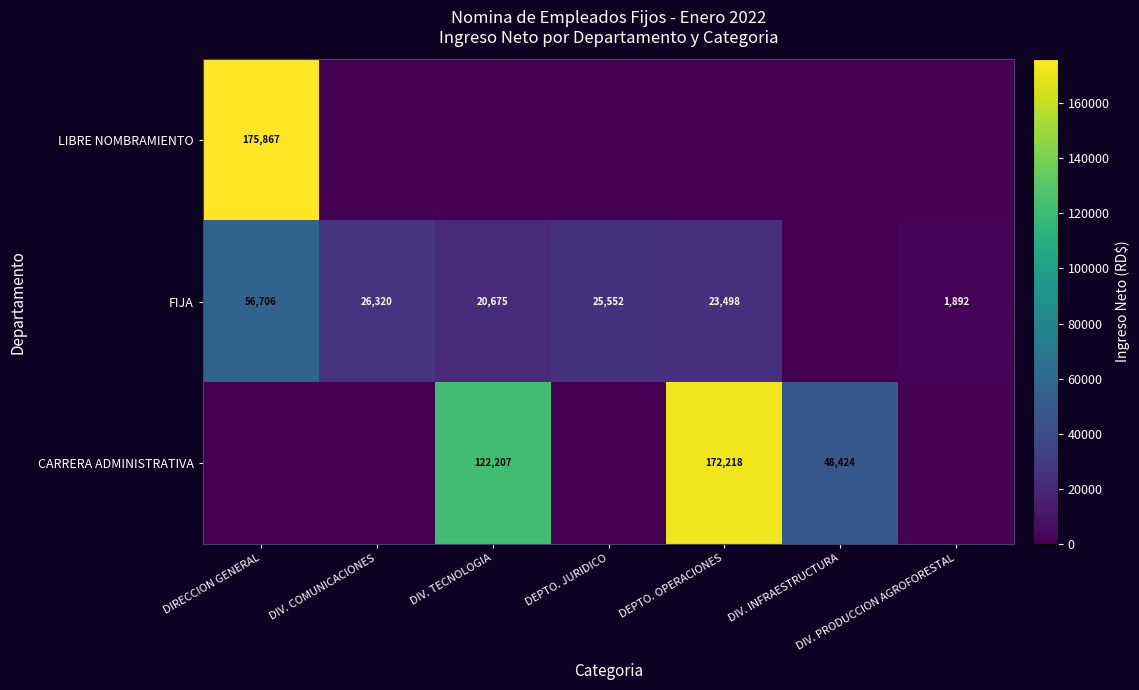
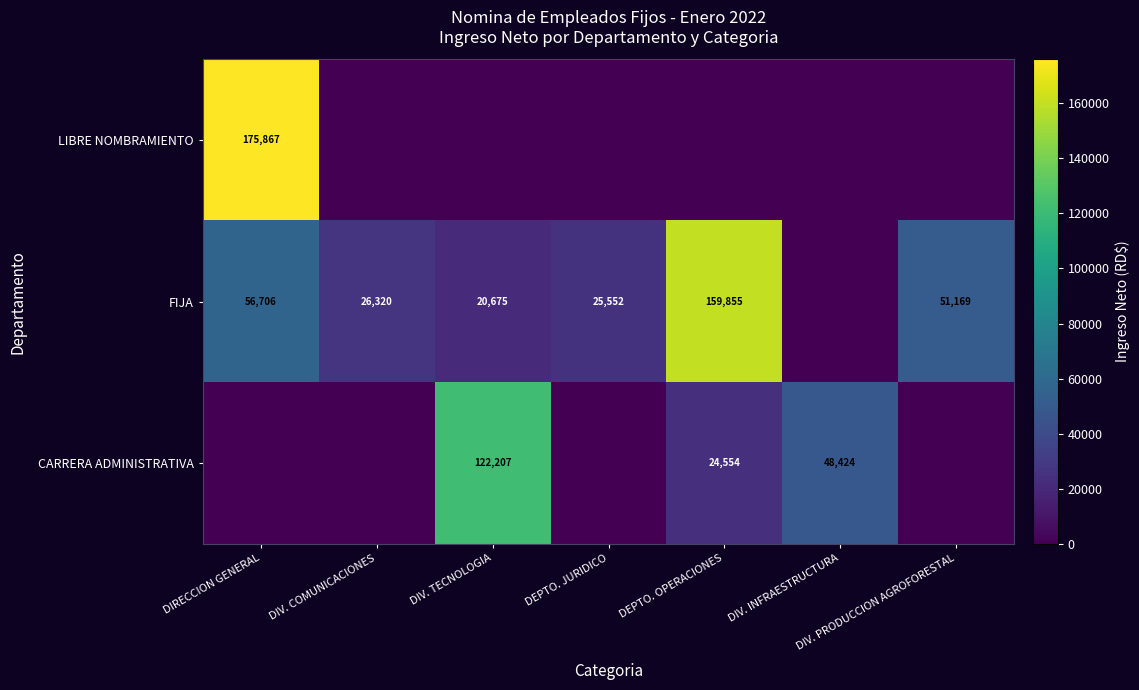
FIJA, DEPTO. OPERACIONES: 23,498 -> 159,855
FIJA, DIV. PRODUCCION AGROFORESTAL: 1,892 -> 51,169
CARRERA ADMINISTRATIVA, DEPTO. OPERACIONES: 172,218 -> 24,554
